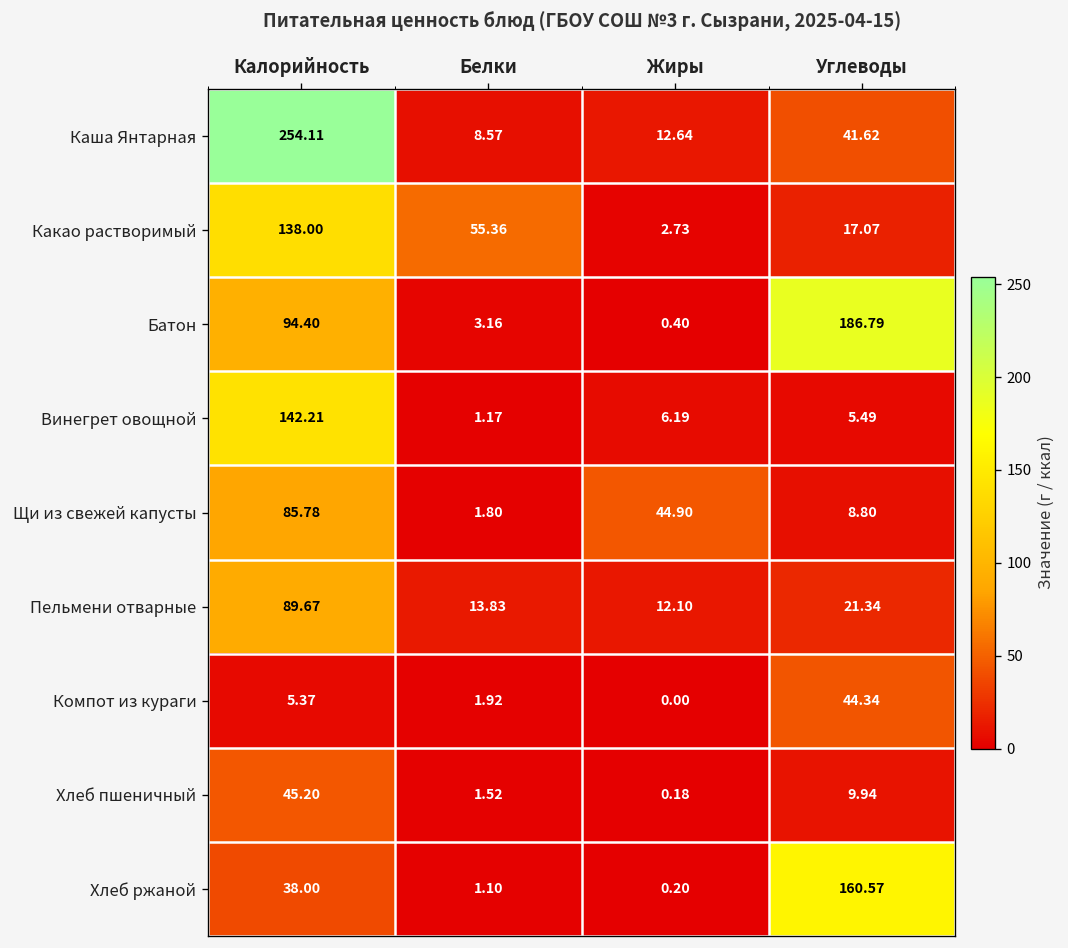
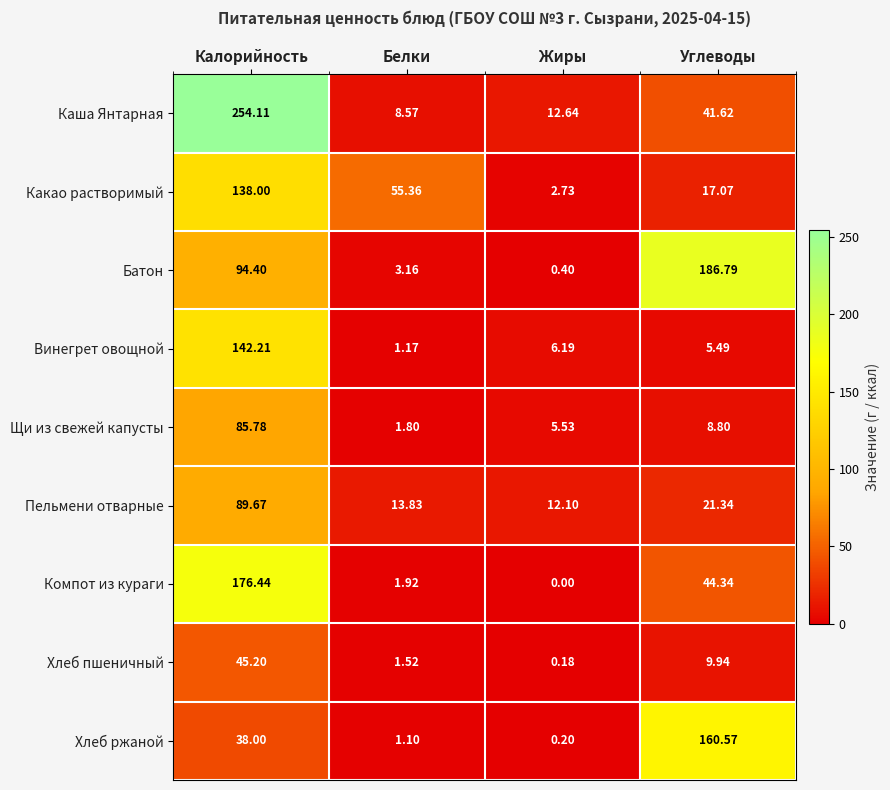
Щи из свежей капусты, Жиры: 44.90 -> 5.53
Компот из кураги, Калорийность: 5.37 -> 176.44
